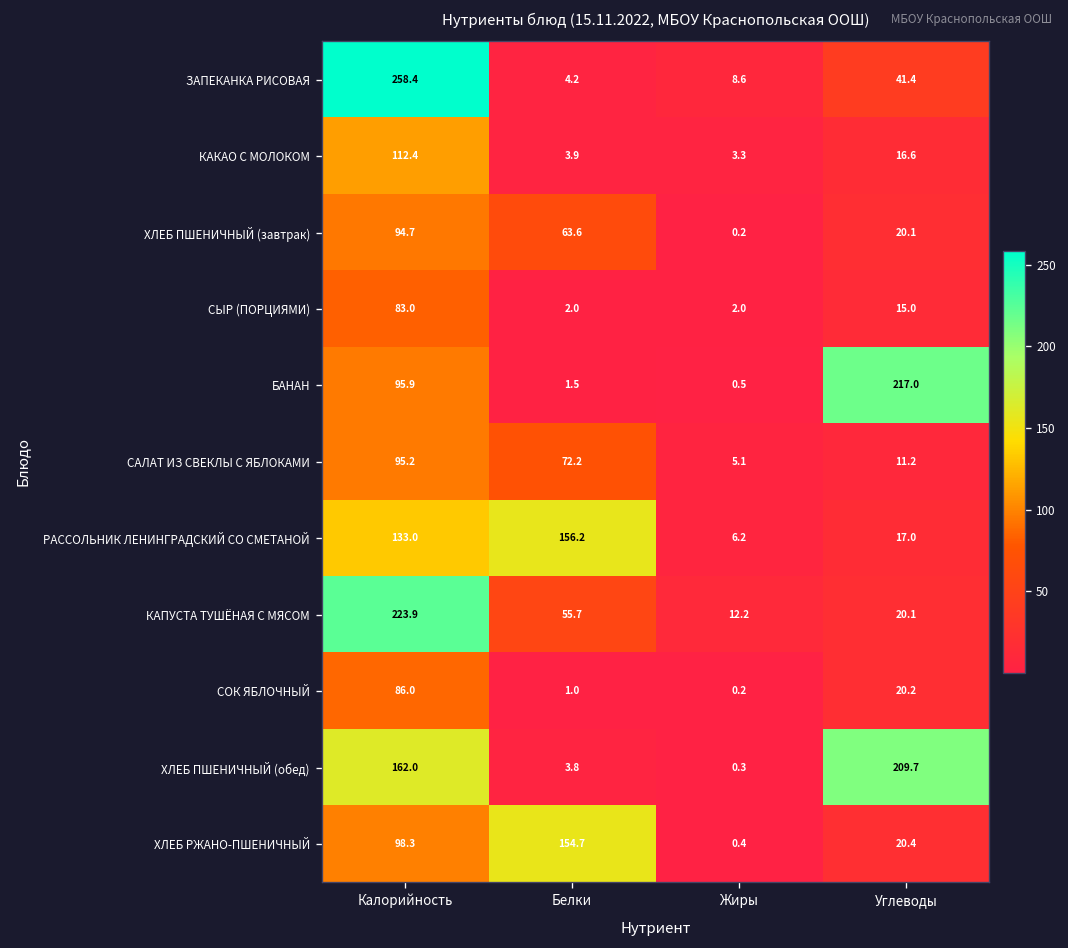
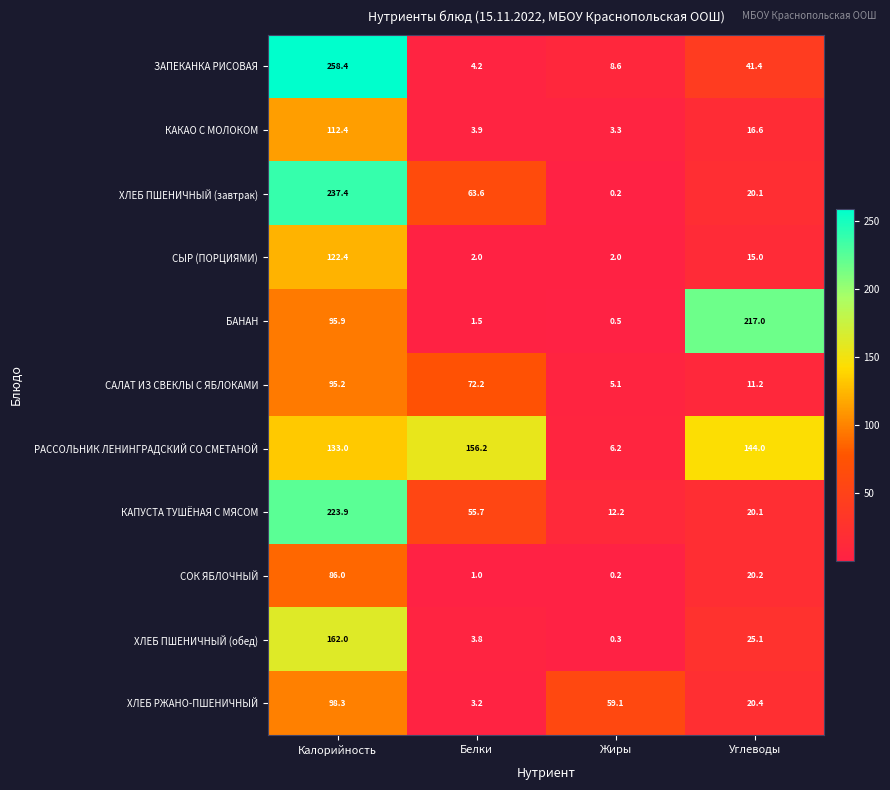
ХЛЕБ ПШЕНИЧНЫЙ (завтрак), Калорийность: 94.7 -> 237.4
СЫР (ПОРЦИЯМИ), Калорийность: 83.0 -> 122.4
РАССОЛЬНИК ЛЕНИНГРАДСКИЙ СО СМЕТАНОЙ, Углеводы: 17.0 -> 144.0
ХЛЕБ ПШЕНИЧНЫЙ (обед), Углеводы: 209.7 -> 25.1
ХЛЕБ РЖАНО-ПШЕНИЧНЫЙ, Белки: 154.7 -> 3.2
ХЛЕБ РЖАНО-ПШЕНИЧНЫЙ, Жиры: 0.4 -> 59.1
